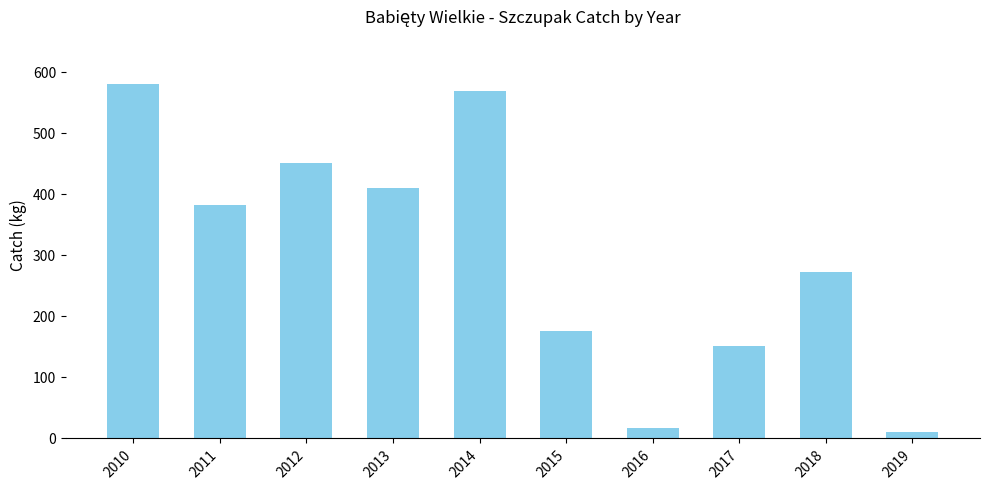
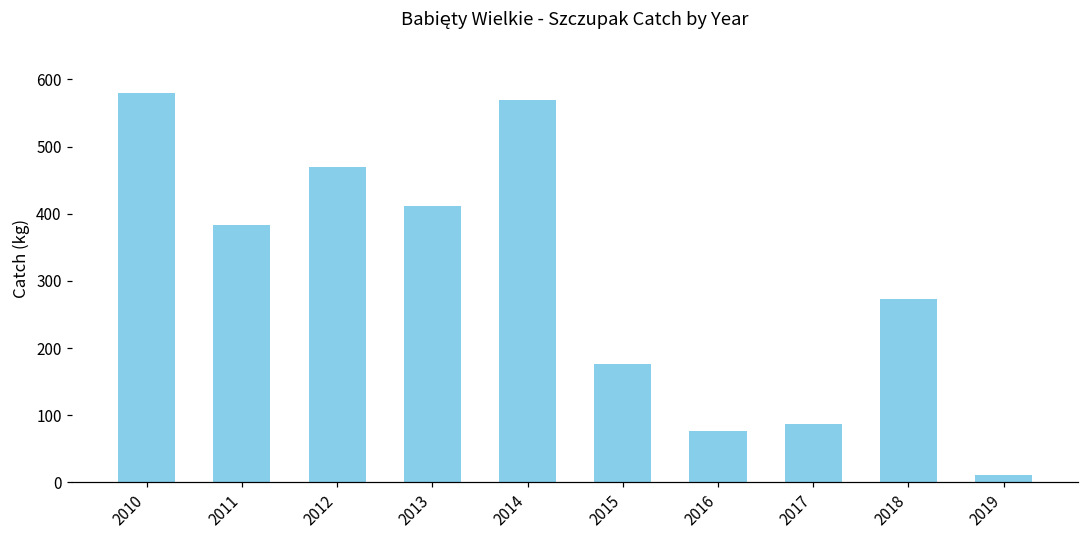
2012: 450 -> 470
2016: 20 -> 80
2017: 150 -> 90
